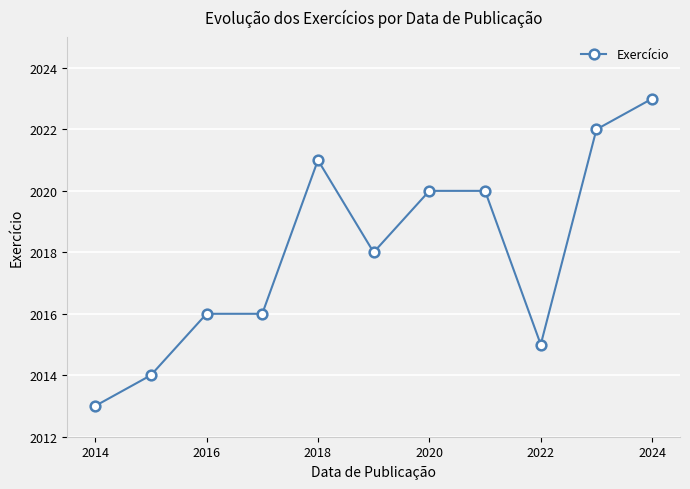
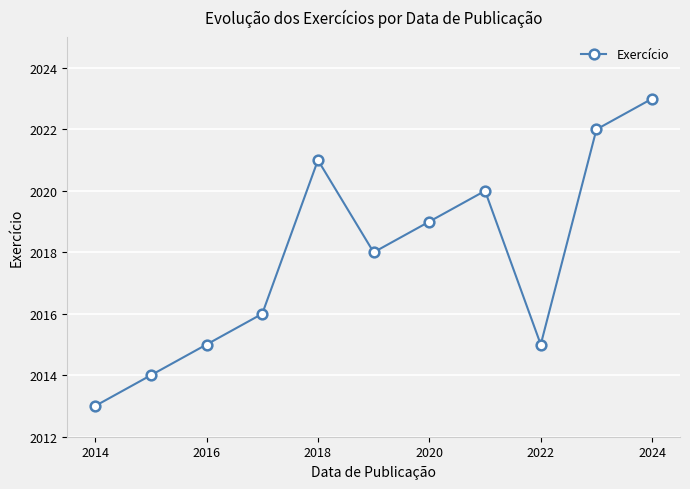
2016: 2016 -> 2015
2020: 2020 -> 2019
